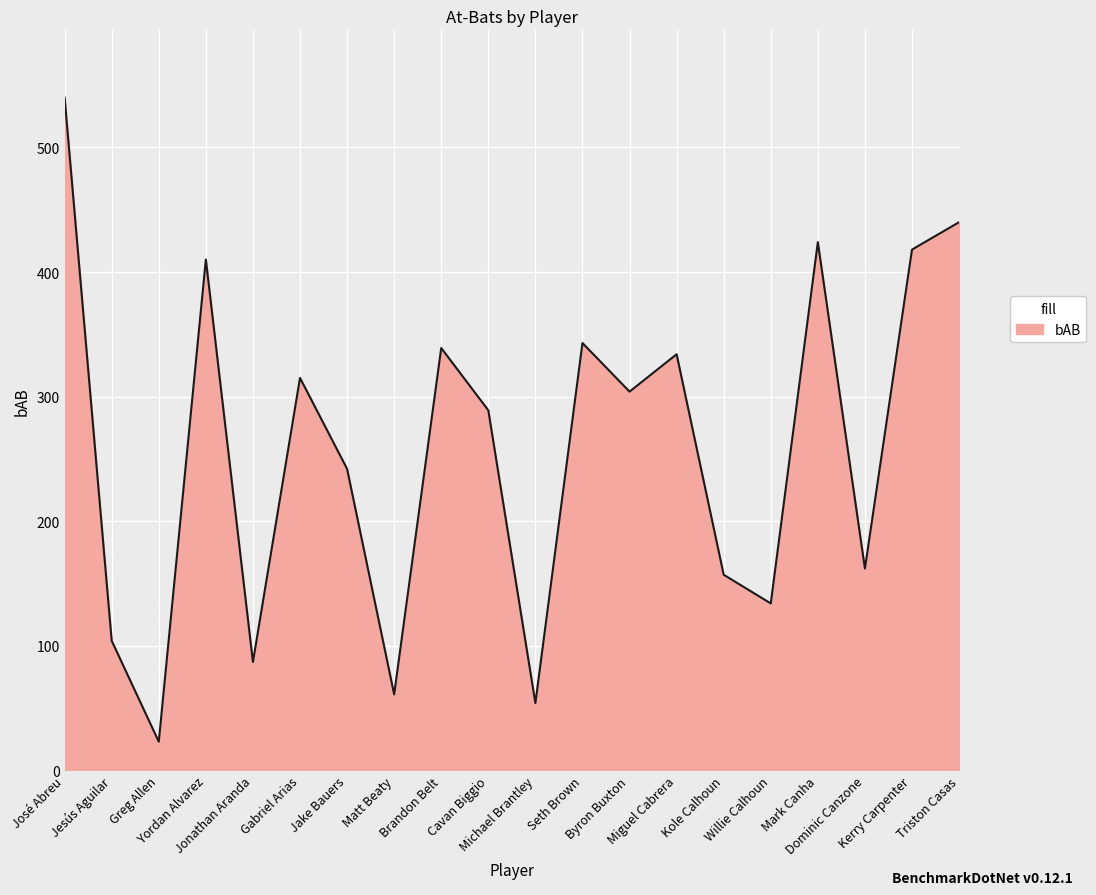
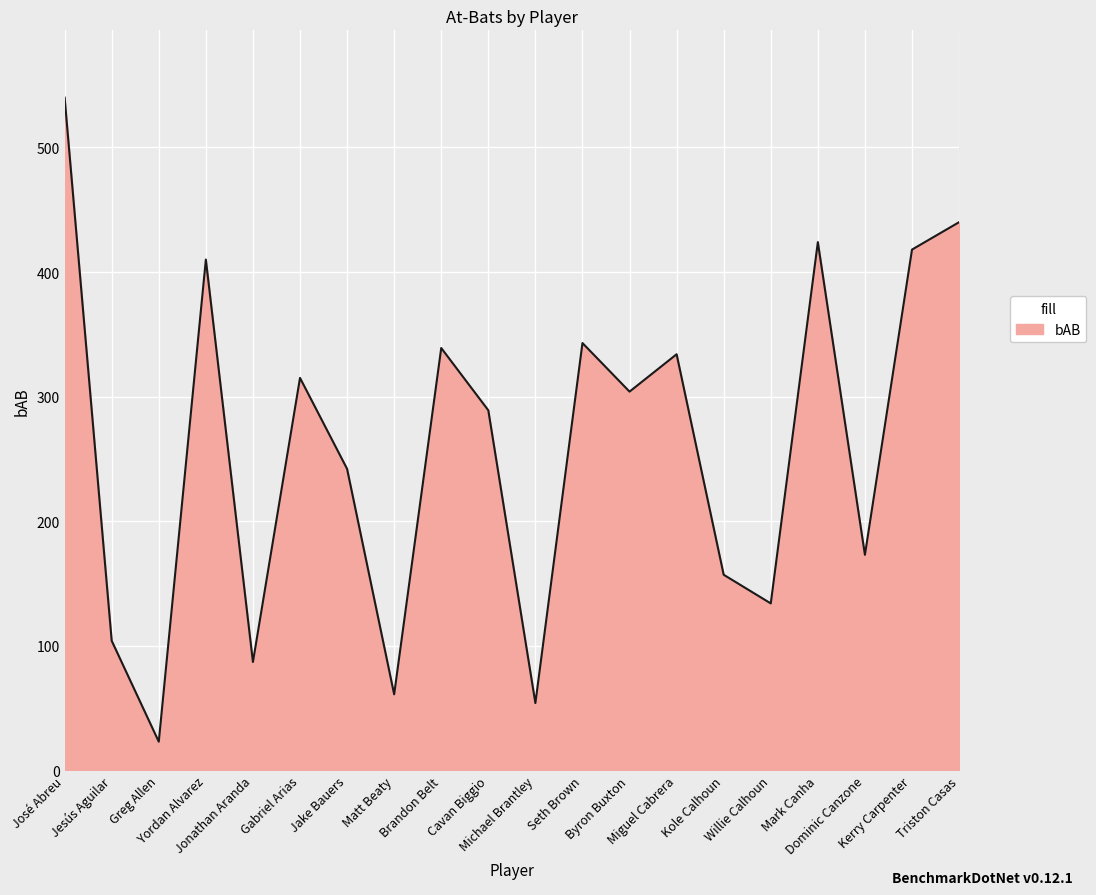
Dominic Canzone: 162 -> 173
